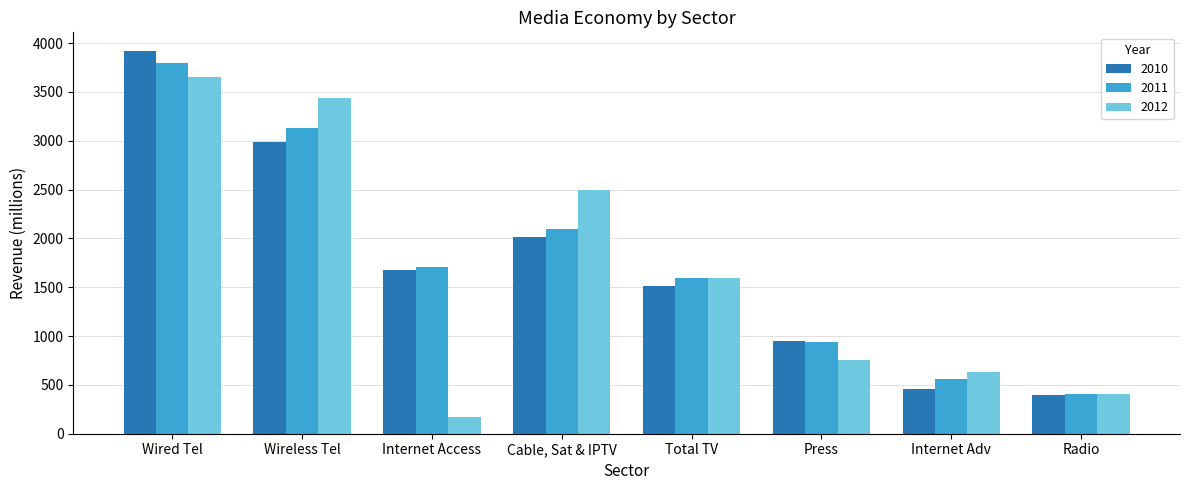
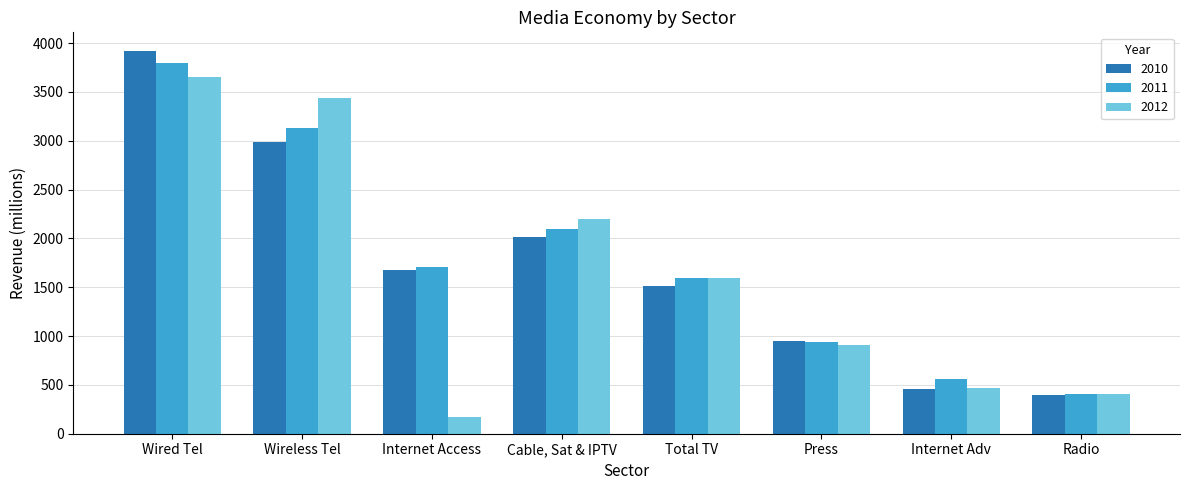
2012, Cable, Sat & IPTV: 2500 -> 2200
2012, Press: 800 -> 900
2012, Internet Adv: 600 -> 500
